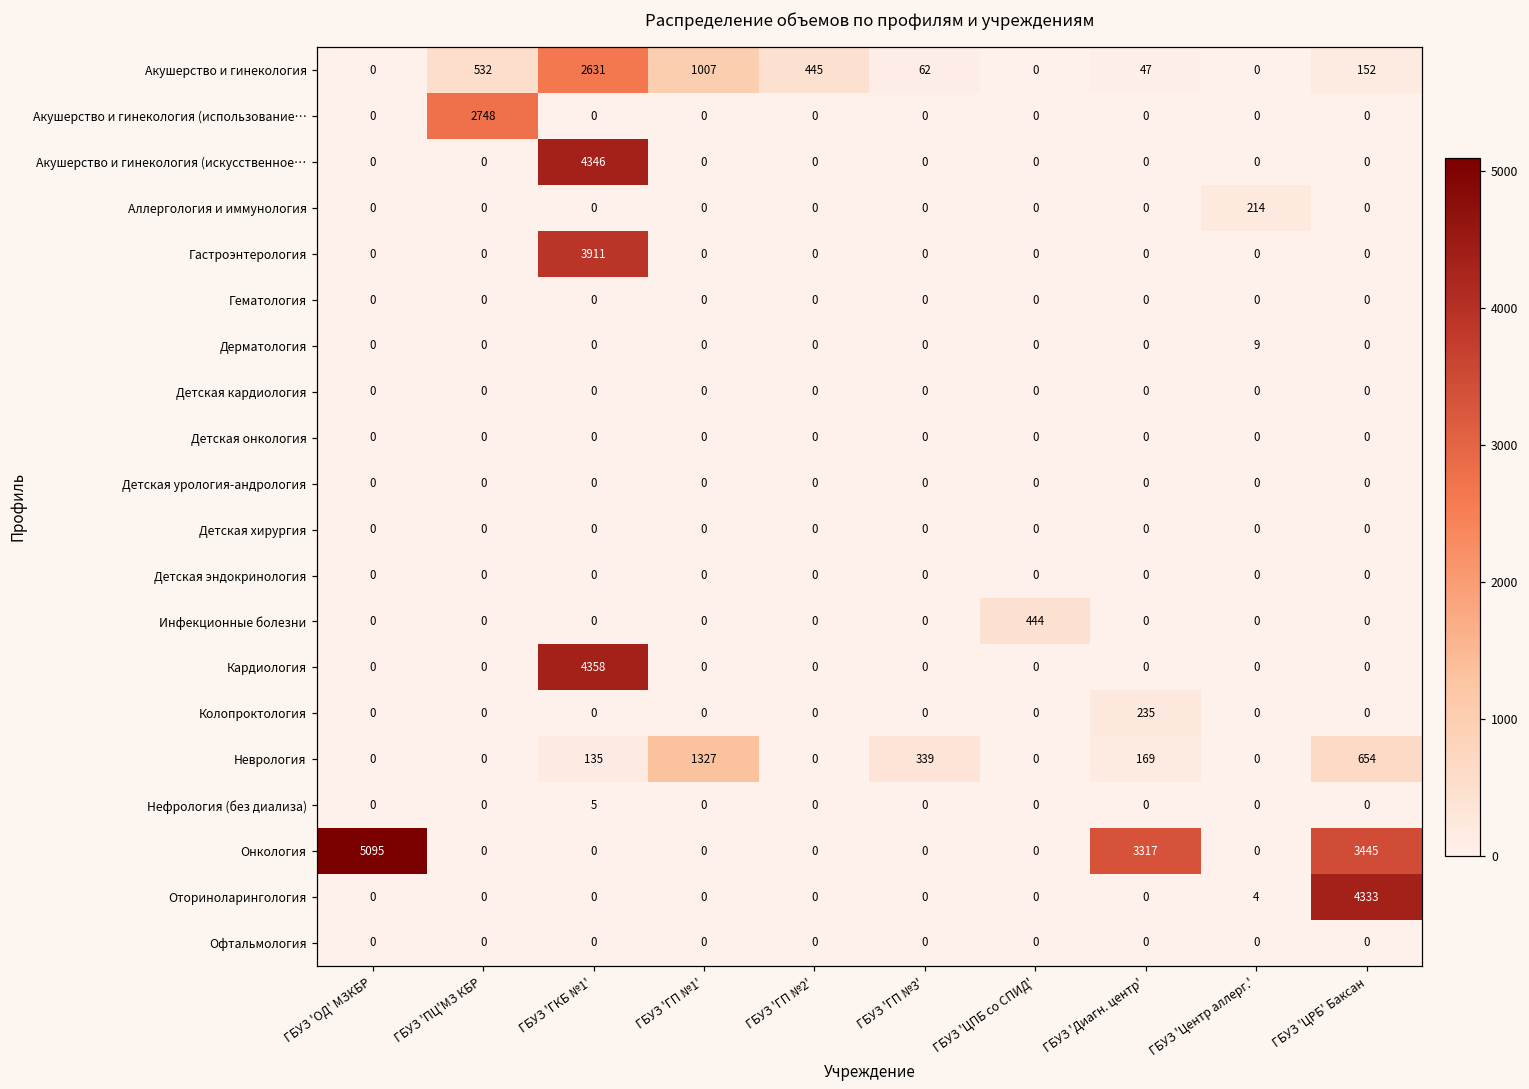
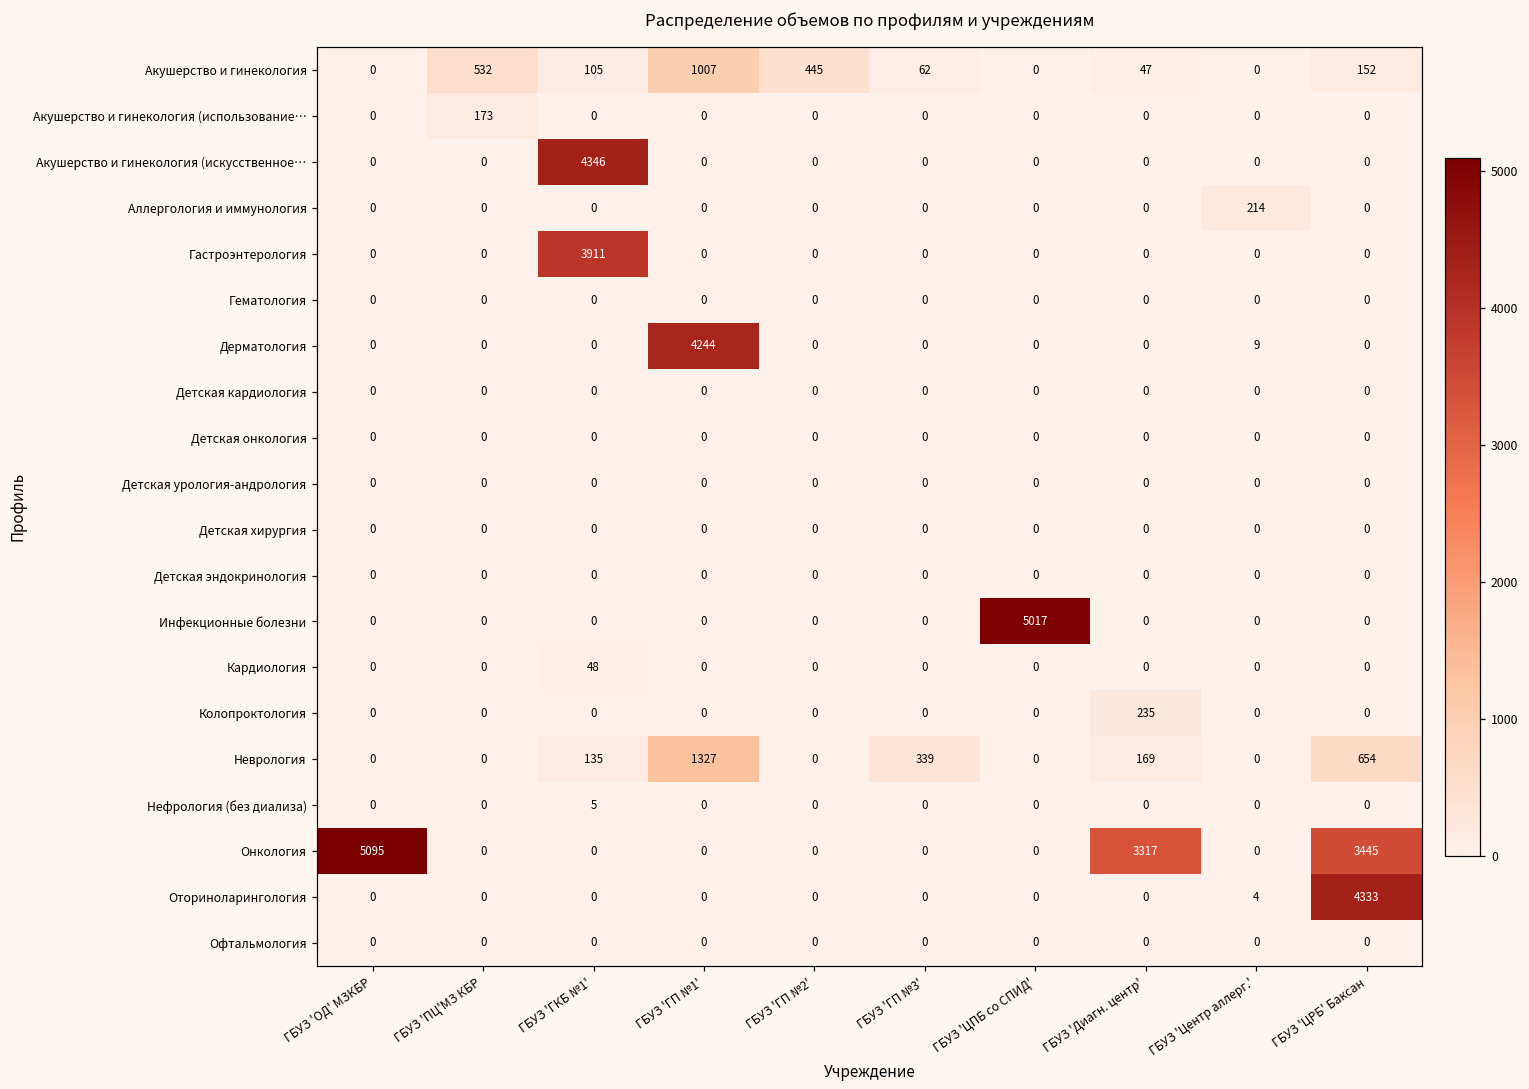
Акушерство и гинекология, ГБУЗ 'ГКБ №1': 2631 -> 105
Акушерство и гинекология (использование…, ГБУЗ 'ПЦ'МЗ КБР: 2748 -> 173
Дерматология, ГБУЗ 'ГП №1': 0 -> 4244
Инфекционные болезни, ГБУЗ 'ЦПБ со СПИД': 444 -> 5017
Кардиология, ГБУЗ 'ГКБ №1': 4358 -> 48
